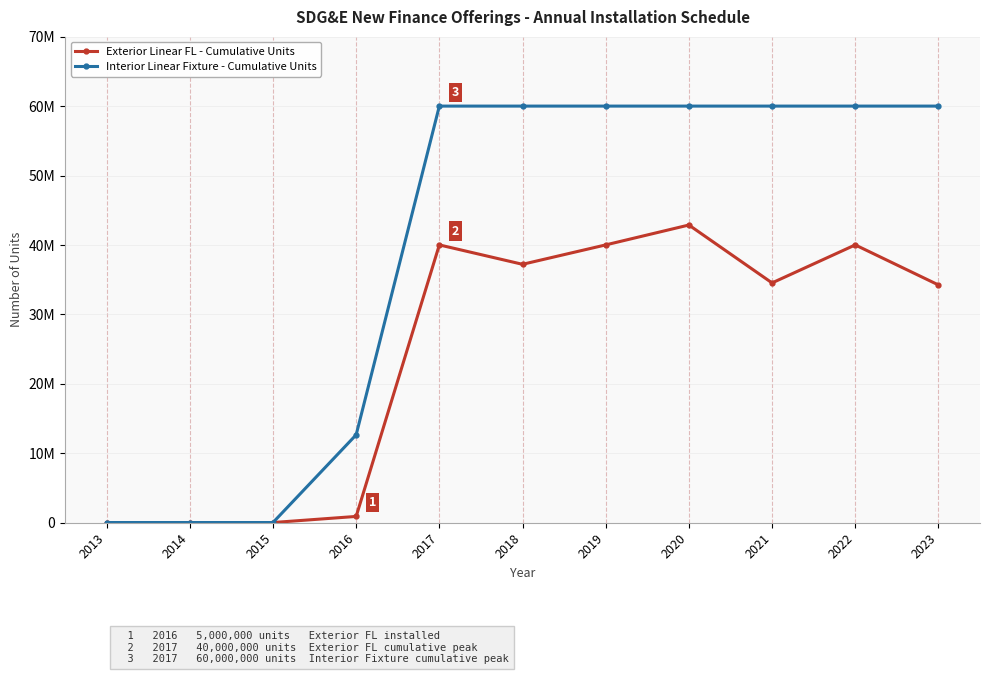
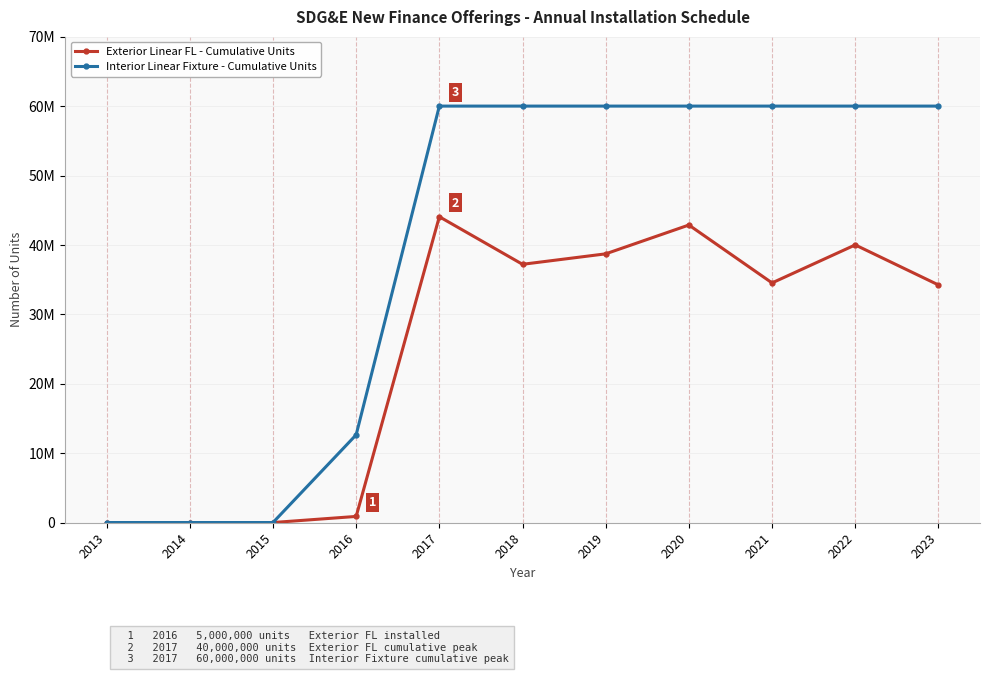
Exterior Linear FL - Cumulative Units, 2017: 40000000 -> 44000000
Exterior Linear FL - Cumulative Units, 2019: 40000000 -> 39000000
